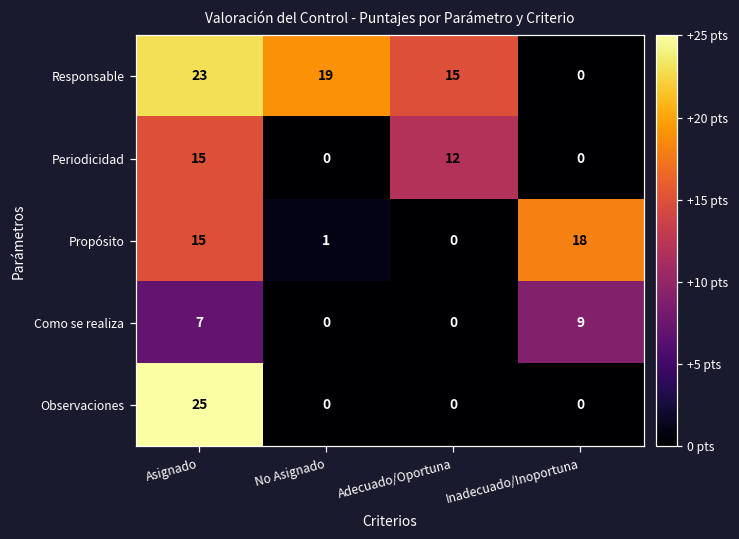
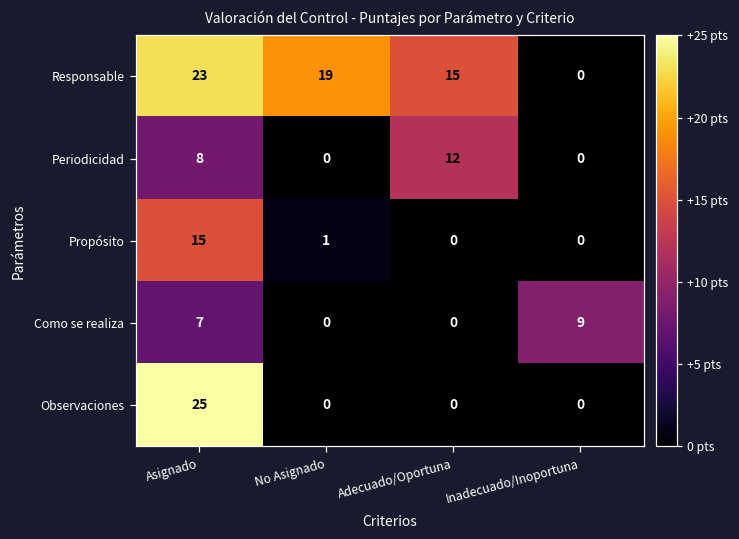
Periodicidad, Asignado: 15 -> 8
Propósito, Inadecuado/Inoportuna: 18 -> 0
